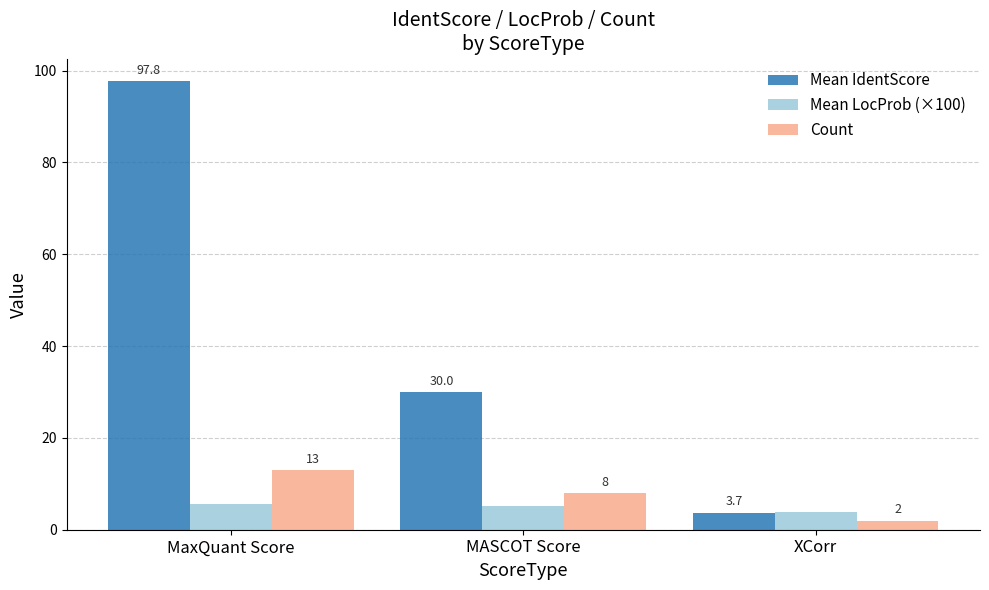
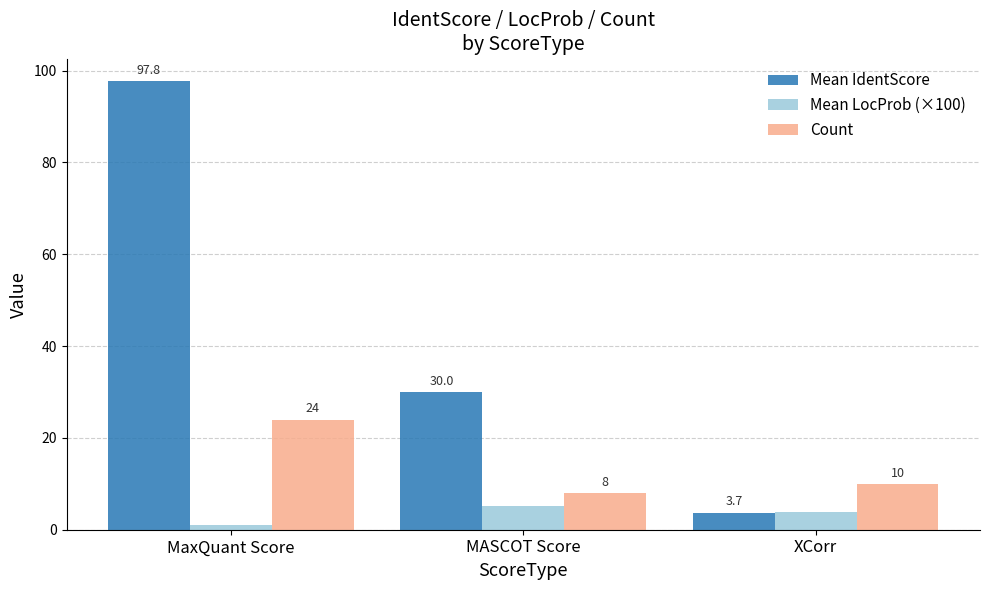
Mean LocProb (×100), MaxQuant Score: 6 -> 1
Count, MaxQuant Score: 13 -> 24
Count, XCorr: 2 -> 10
